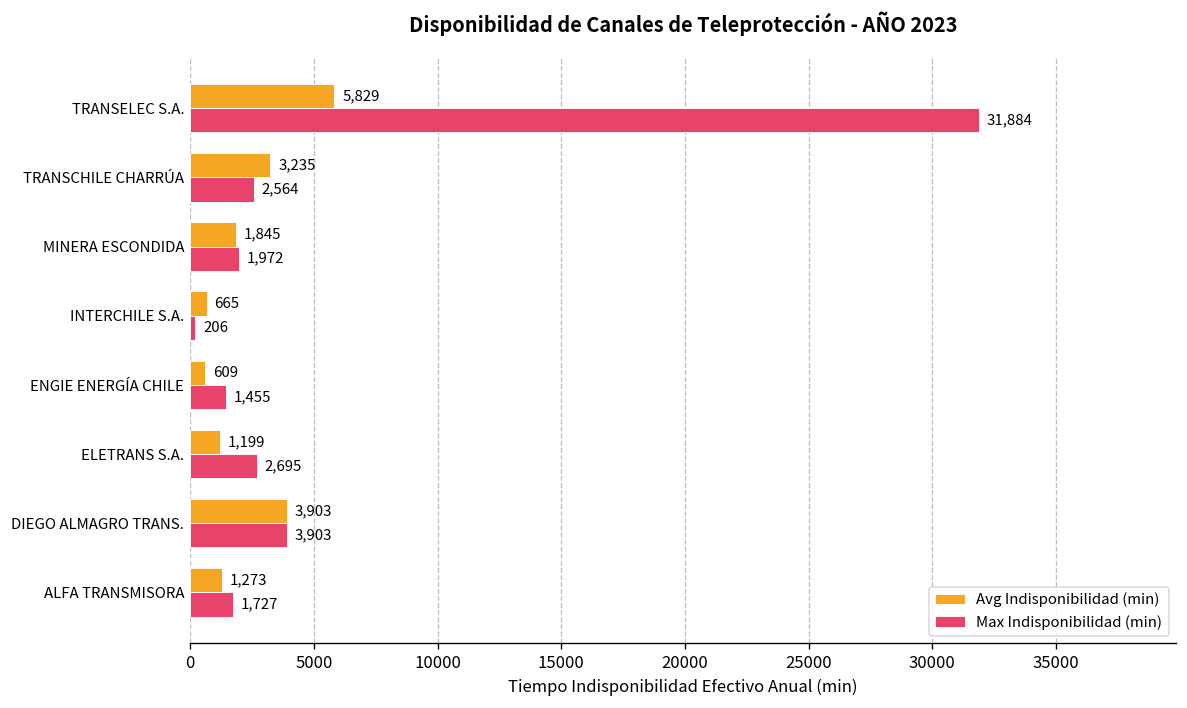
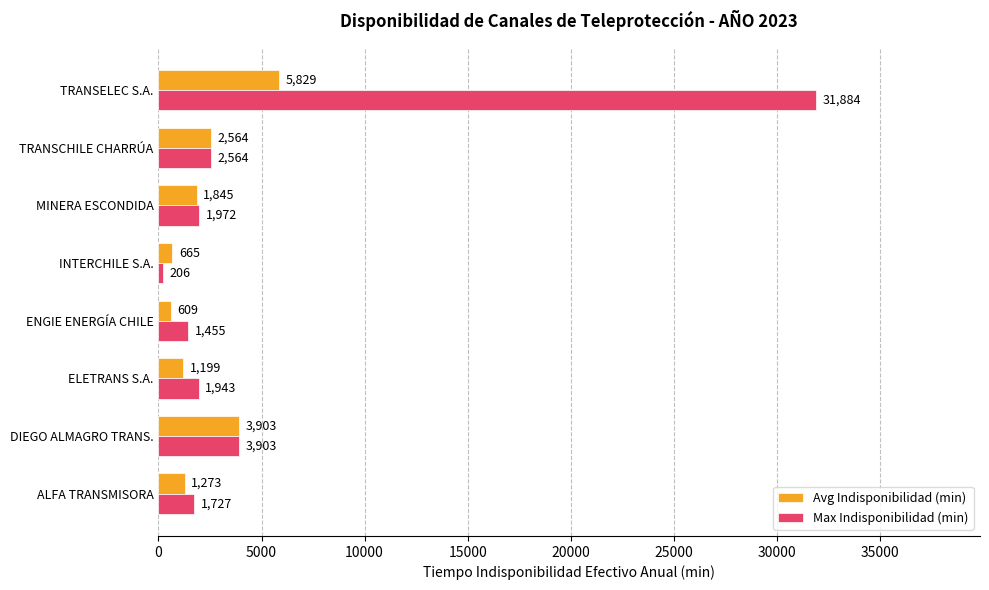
Avg Indisponibilidad (min), TRANSCHILE CHARRÚA: 3,235 -> 2,564
Max Indisponibilidad (min), ELETRANS S.A.: 2,695 -> 1,943
